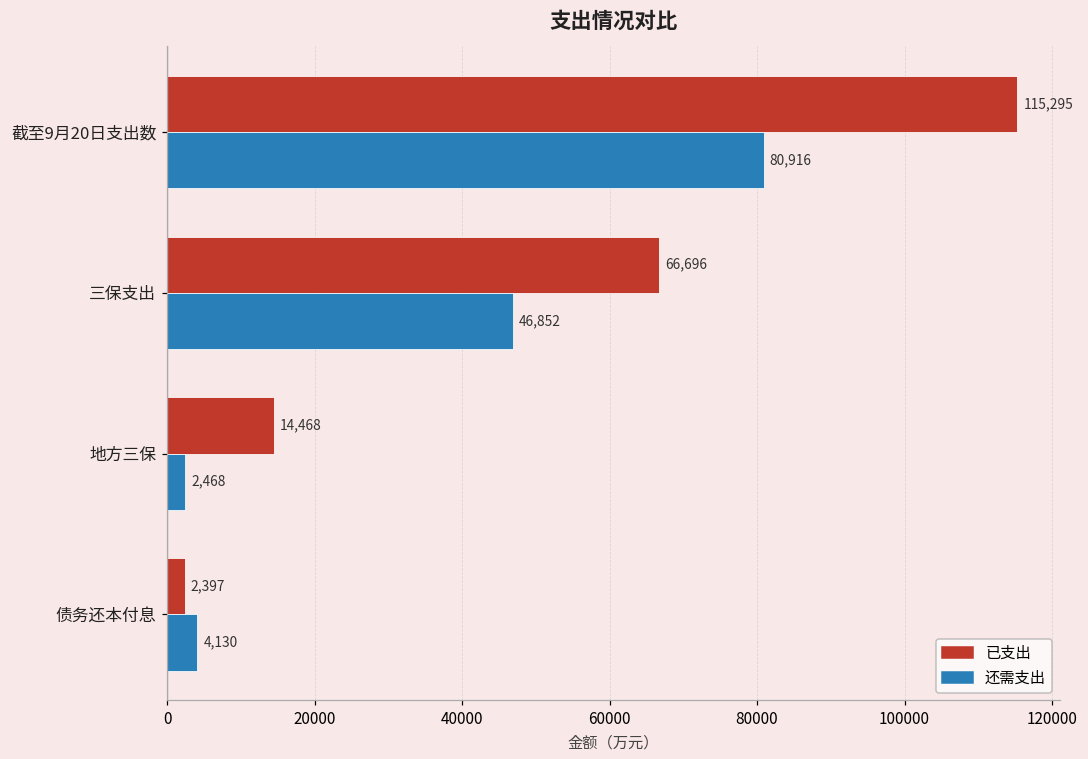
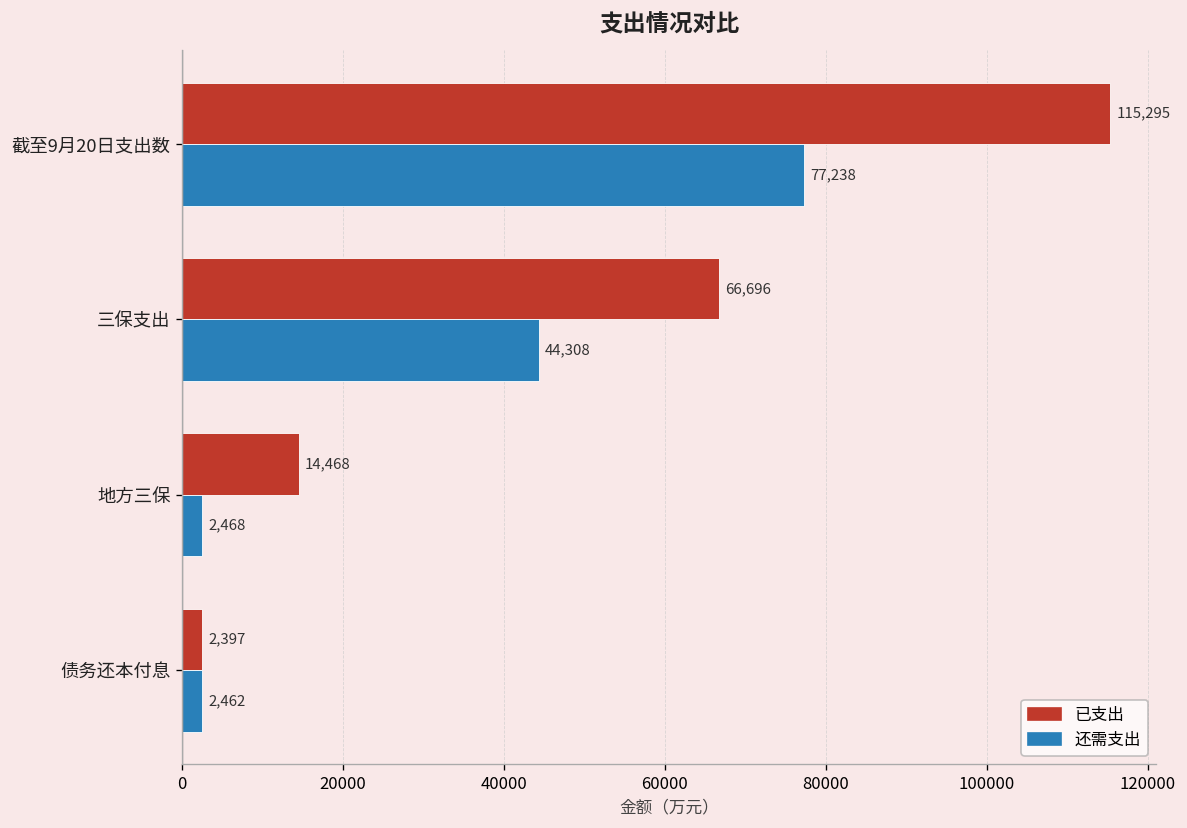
还需支出, 截至9月20日支出数: 80,916 -> 77,238
还需支出, 三保支出: 46,852 -> 44,308
还需支出, 债务还本付息: 4,130 -> 2,462
